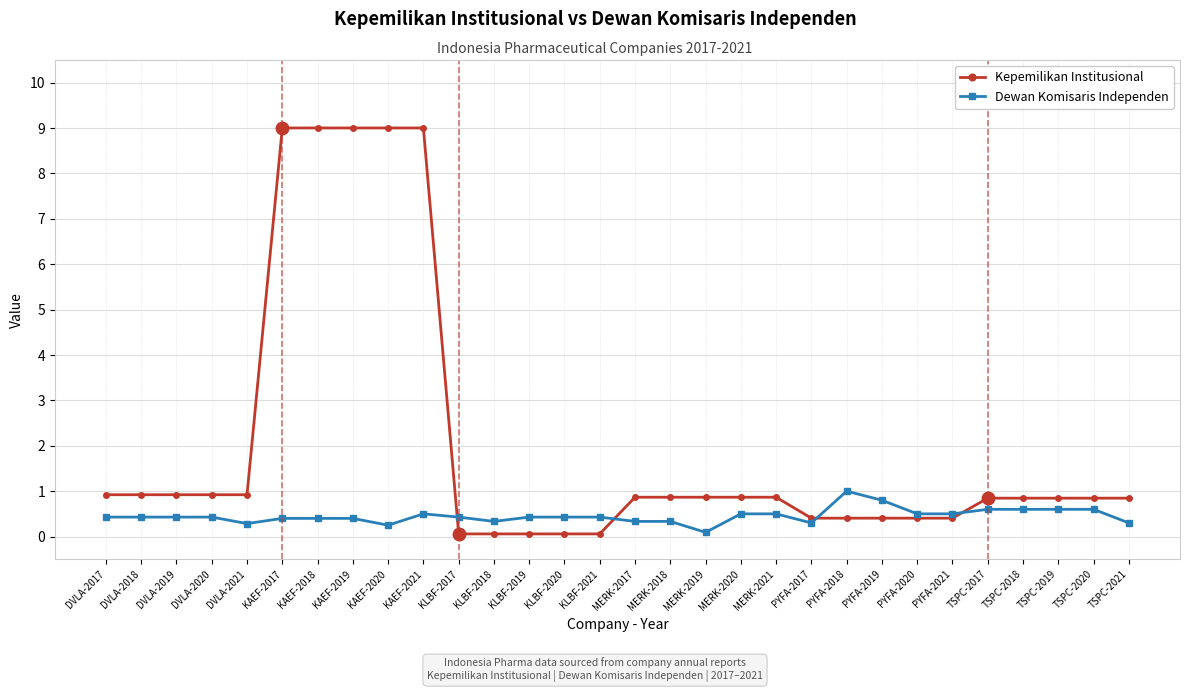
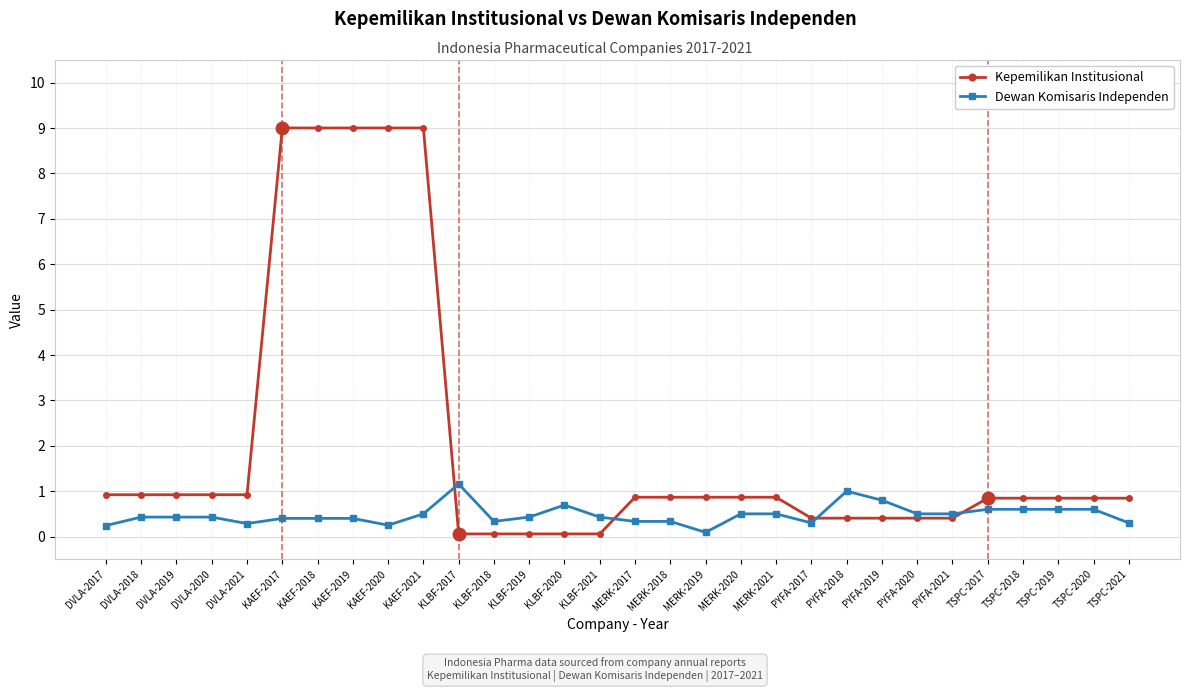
Dewan Komisaris Independen, DVLA-2017: 0.4 -> 0.2
Dewan Komisaris Independen, KLBF-2017: 0.4 -> 1.2
Dewan Komisaris Independen, KLBF-2020: 0.4 -> 0.7
